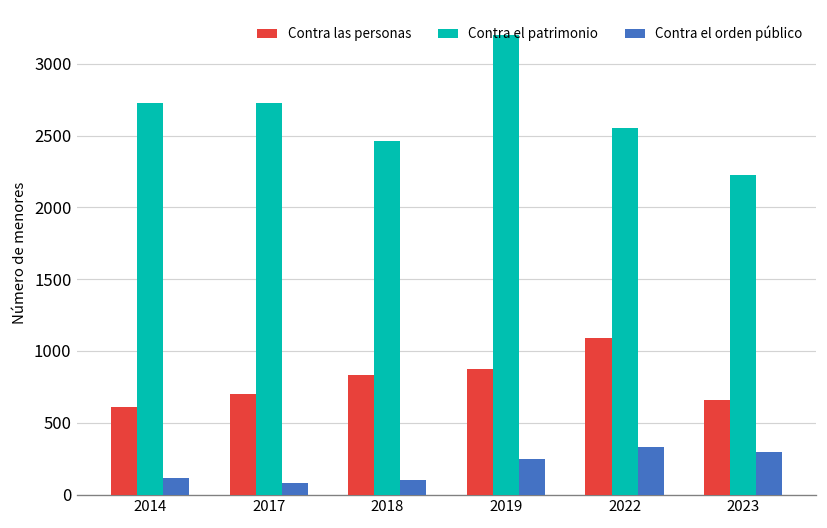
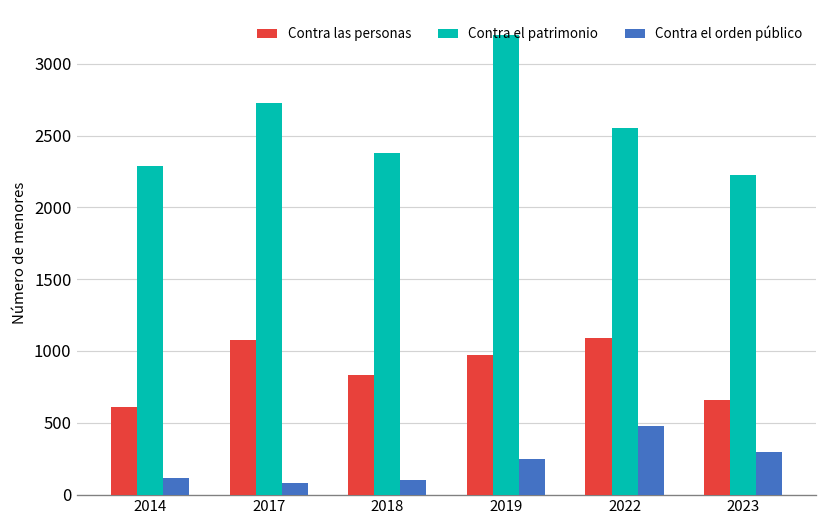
Contra el patrimonio, 2014: 2730 -> 2290
Contra las personas, 2017: 700 -> 1080
Contra el patrimonio, 2018: 2460 -> 2380
Contra las personas, 2019: 870 -> 980
Contra el orden público, 2022: 330 -> 480
